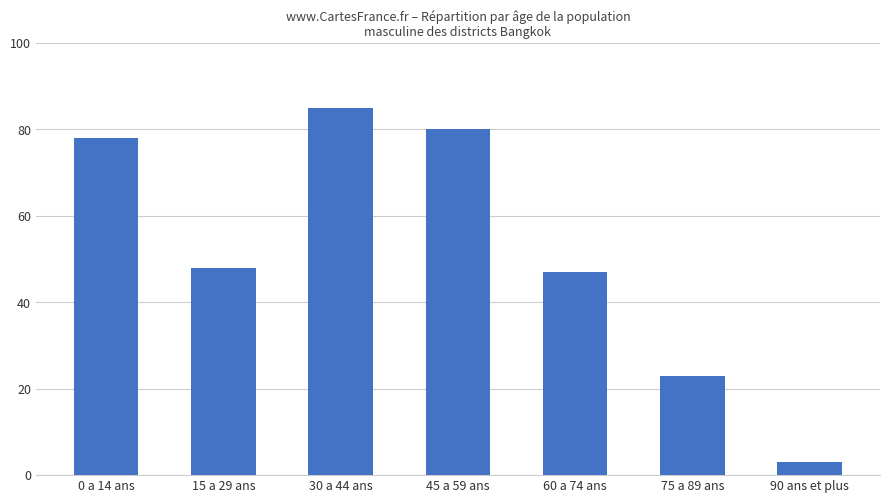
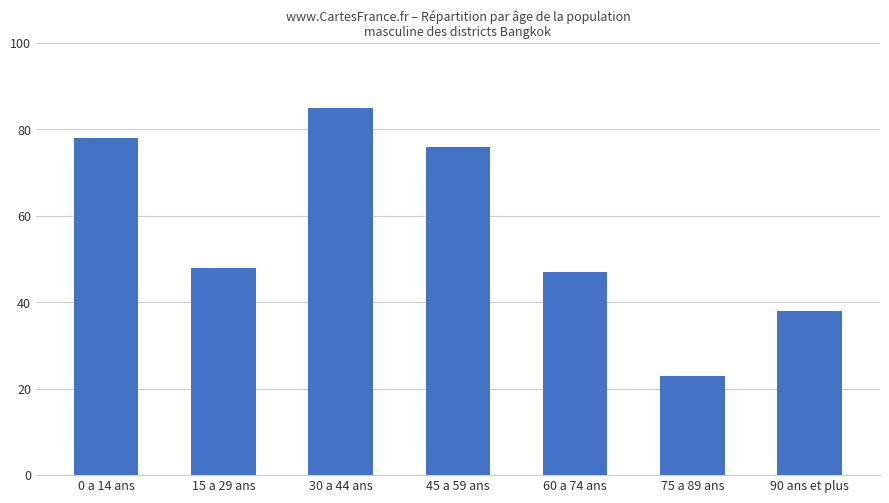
45 a 59 ans: 80 -> 76
90 ans et plus: 3 -> 38
